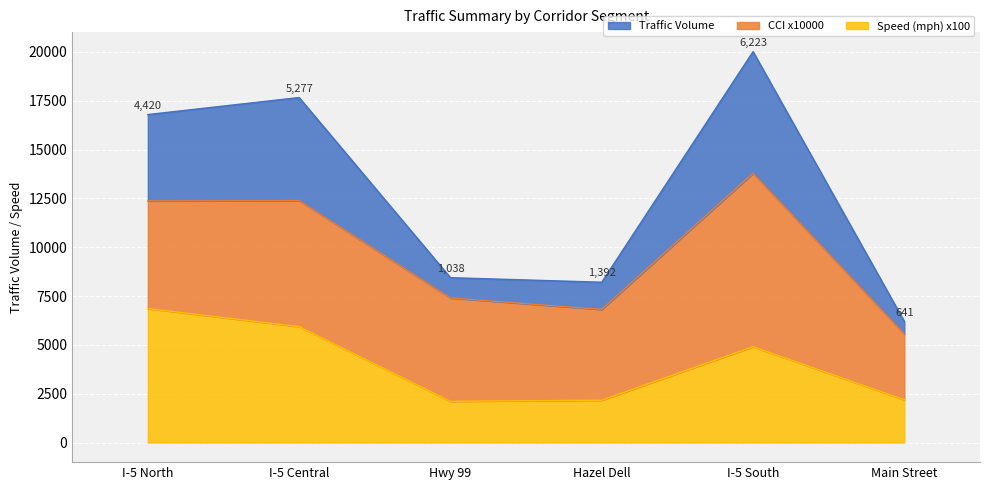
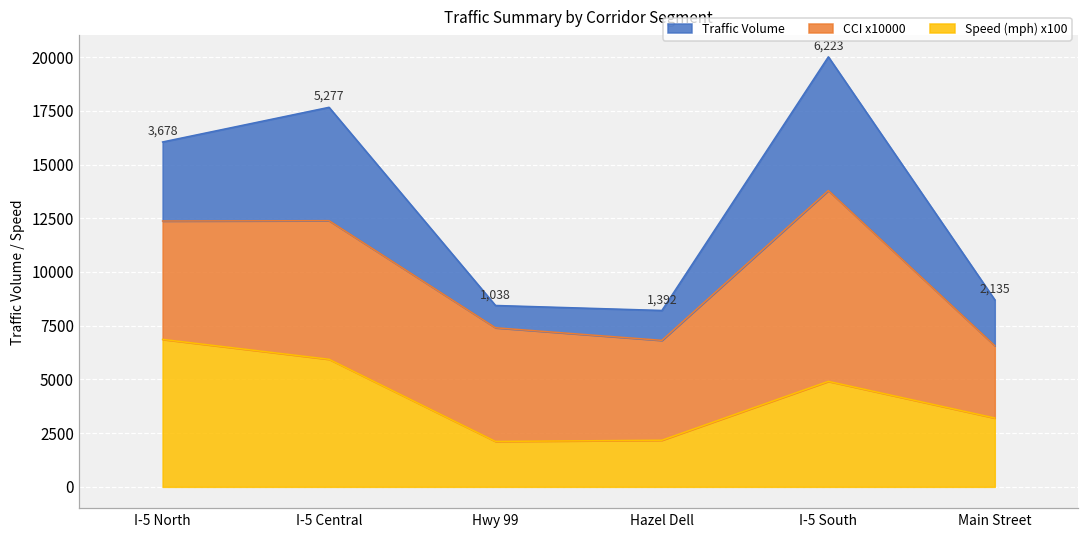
Traffic Volume, I-5 North: 4,420 -> 3,678
Speed (mph) x100, Main Street: 2200 -> 3200
Traffic Volume, Main Street: 641 -> 2,135
